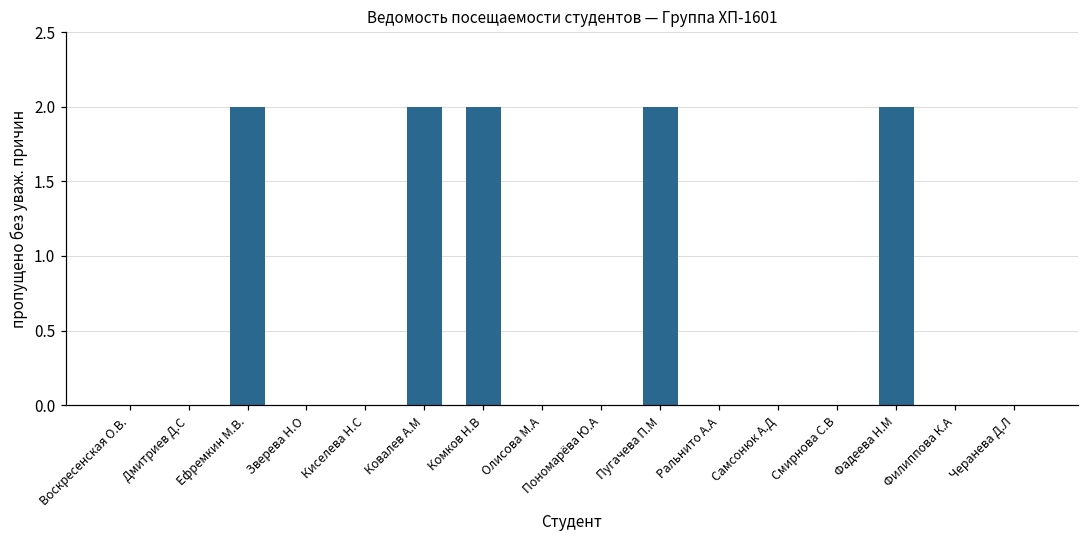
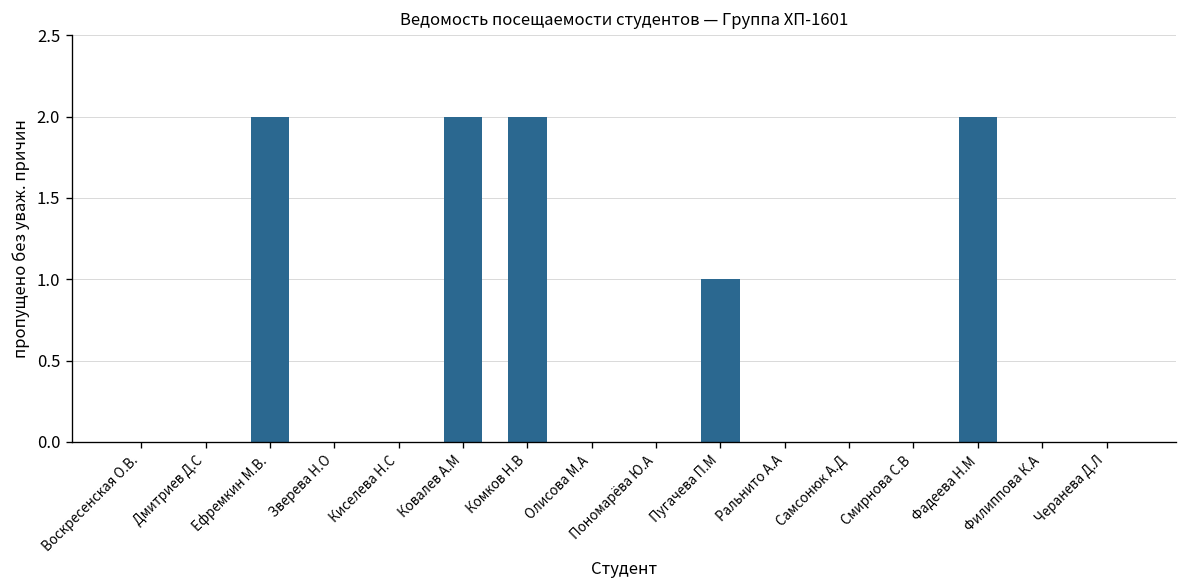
Пугачева П.М: 2 -> 1
